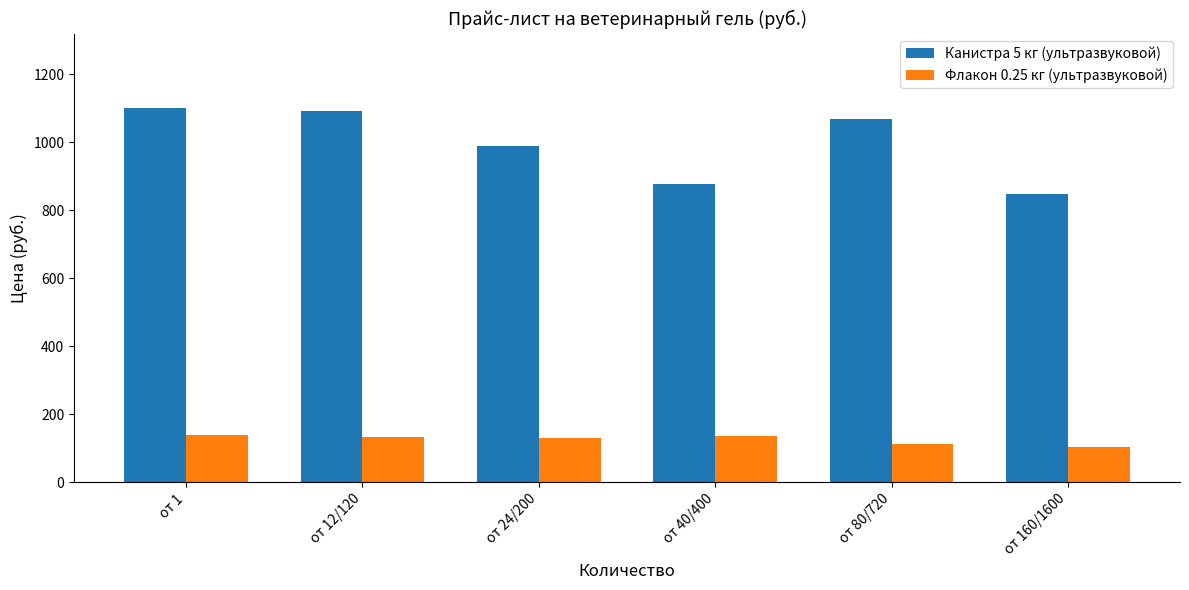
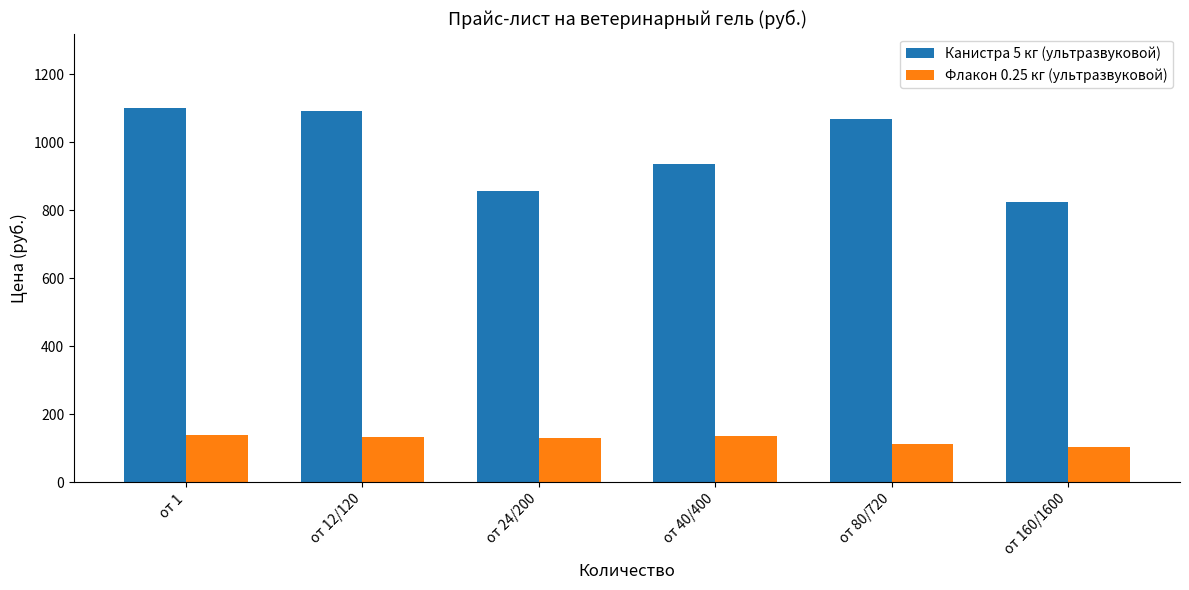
Канистра 5 кг (ультразвуковой), от 24/200: 990 -> 860
Канистра 5 кг (ультразвуковой), от 40/400: 880 -> 940
Канистра 5 кг (ультразвуковой), от 160/1600: 850 -> 830
